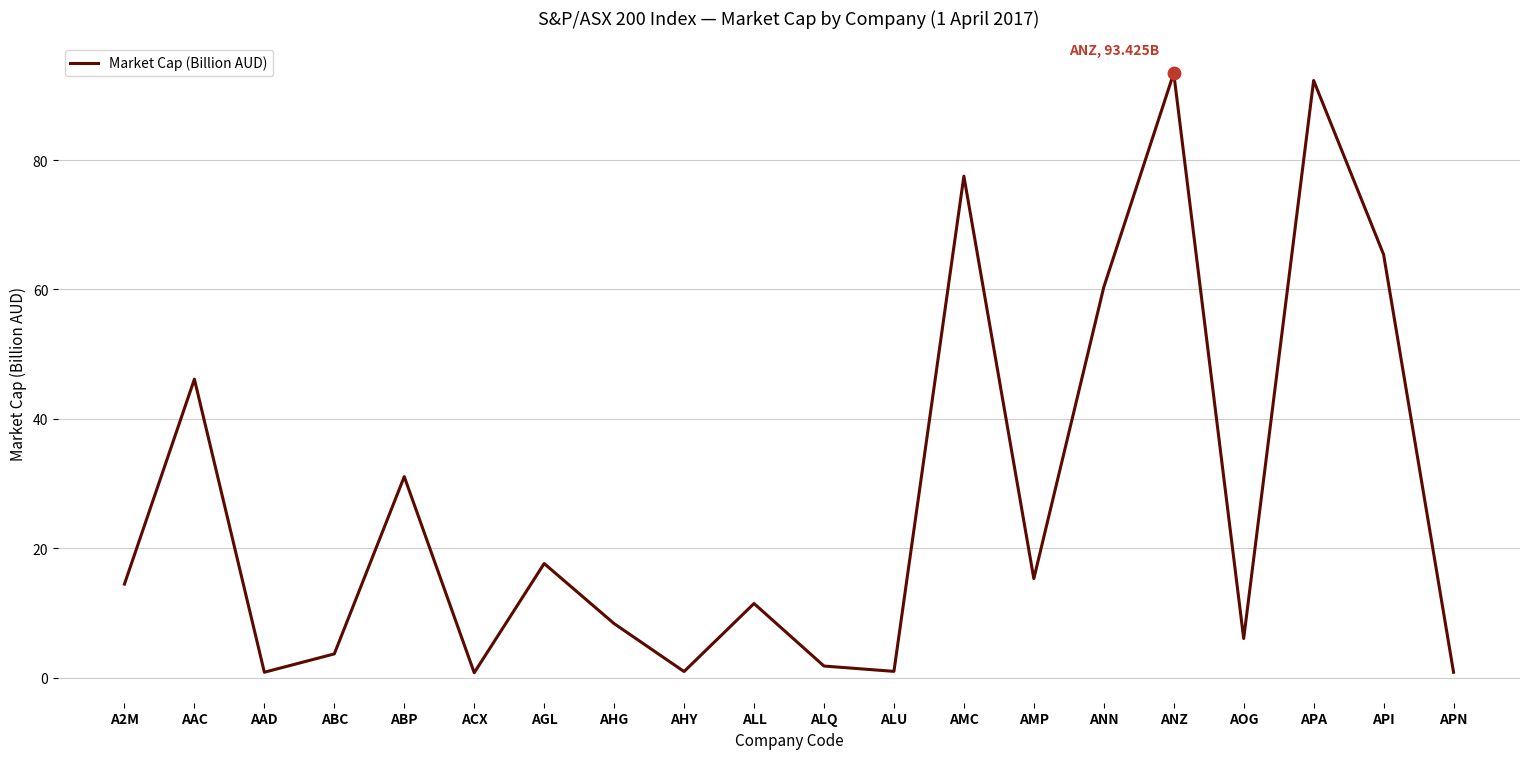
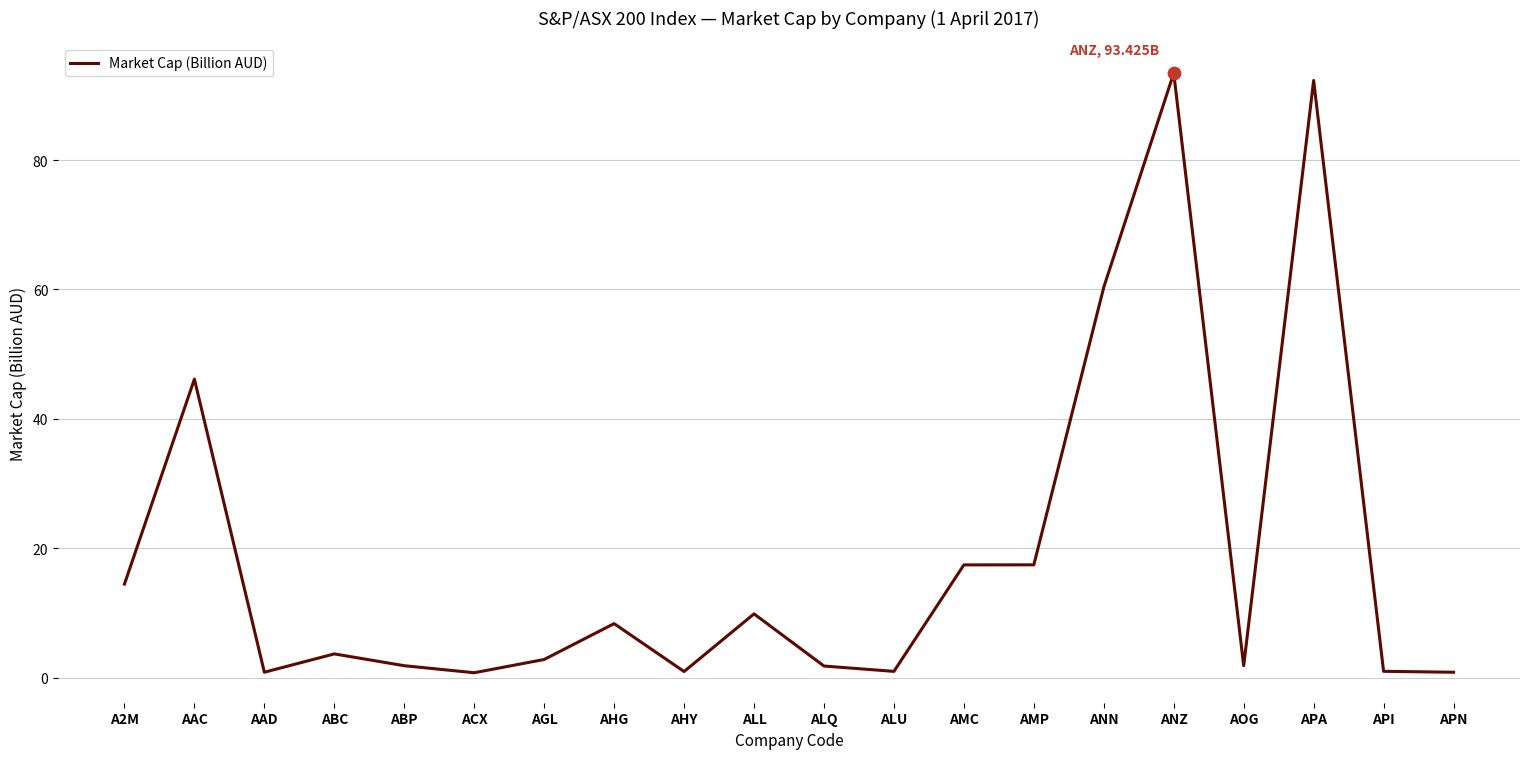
Market Cap (Billion AUD), ABP: 31 -> 2
Market Cap (Billion AUD), AGL: 18 -> 3
Market Cap (Billion AUD), ALL: 11 -> 10
Market Cap (Billion AUD), AMC: 78 -> 17
Market Cap (Billion AUD), AMP: 15 -> 17
Market Cap (Billion AUD), AOG: 6 -> 2
Market Cap (Billion AUD), API: 65 -> 1
